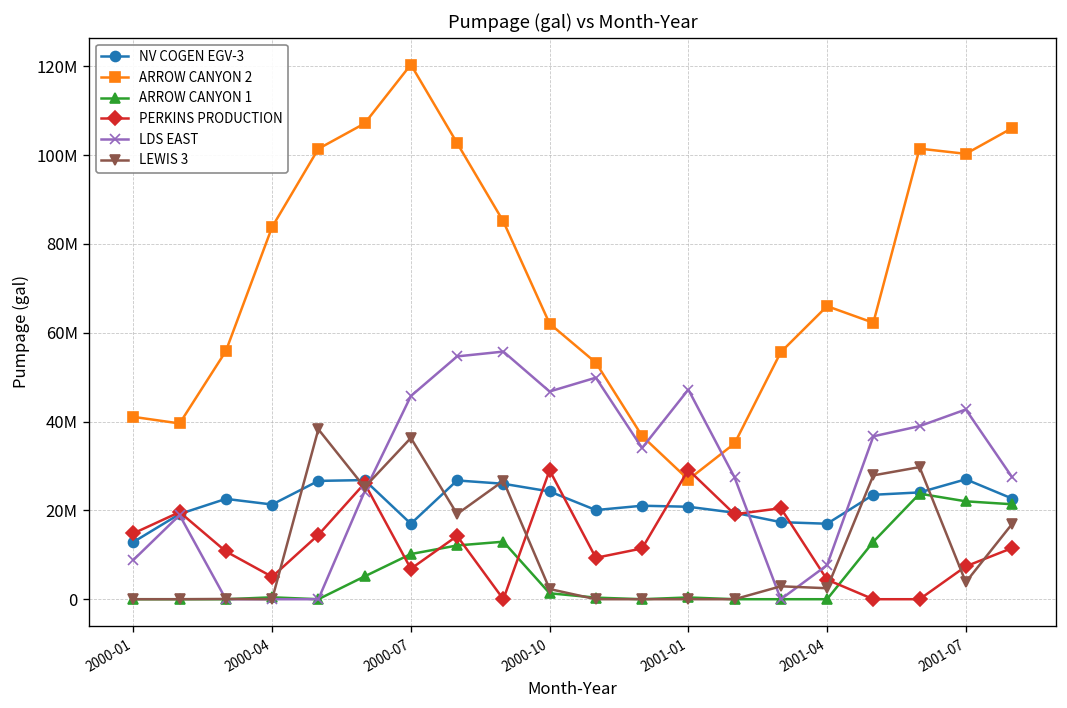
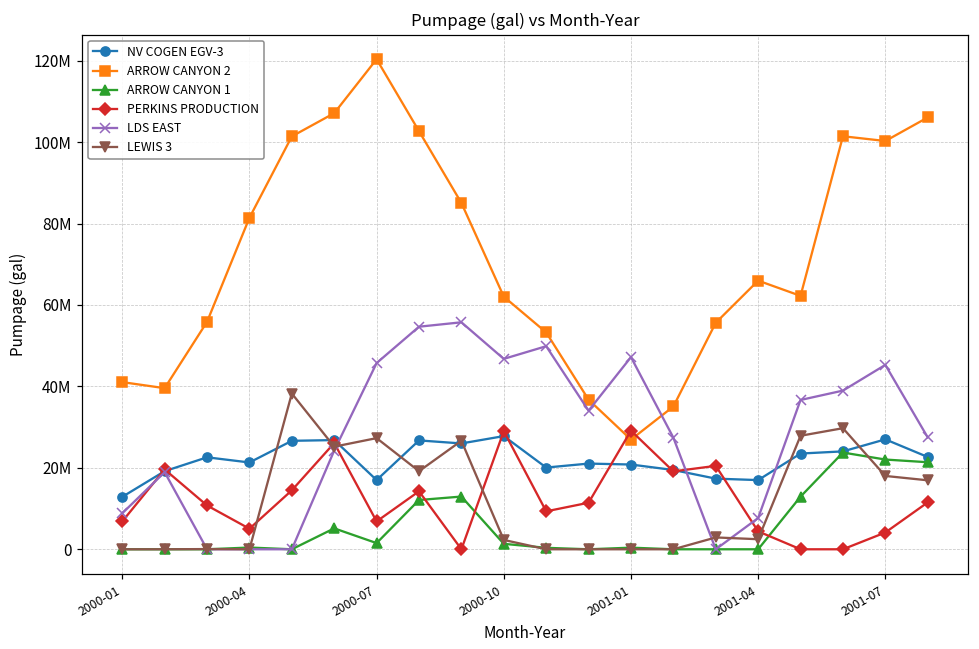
PERKINS PRODUCTION, 2000-01: 15000000 -> 7000000
ARROW CANYON 2, 2000-04: 84000000 -> 81000000
ARROW CANYON 1, 2000-07: 10000000 -> 2000000
LEWIS 3, 2000-07: 36000000 -> 27000000
NV COGEN EGV-3, 2000-10: 24000000 -> 28000000
PERKINS PRODUCTION, 2001-07: 7000000 -> 4000000
LDS EAST, 2001-07: 43000000 -> 45000000
LEWIS 3, 2001-07: 4000000 -> 18000000
